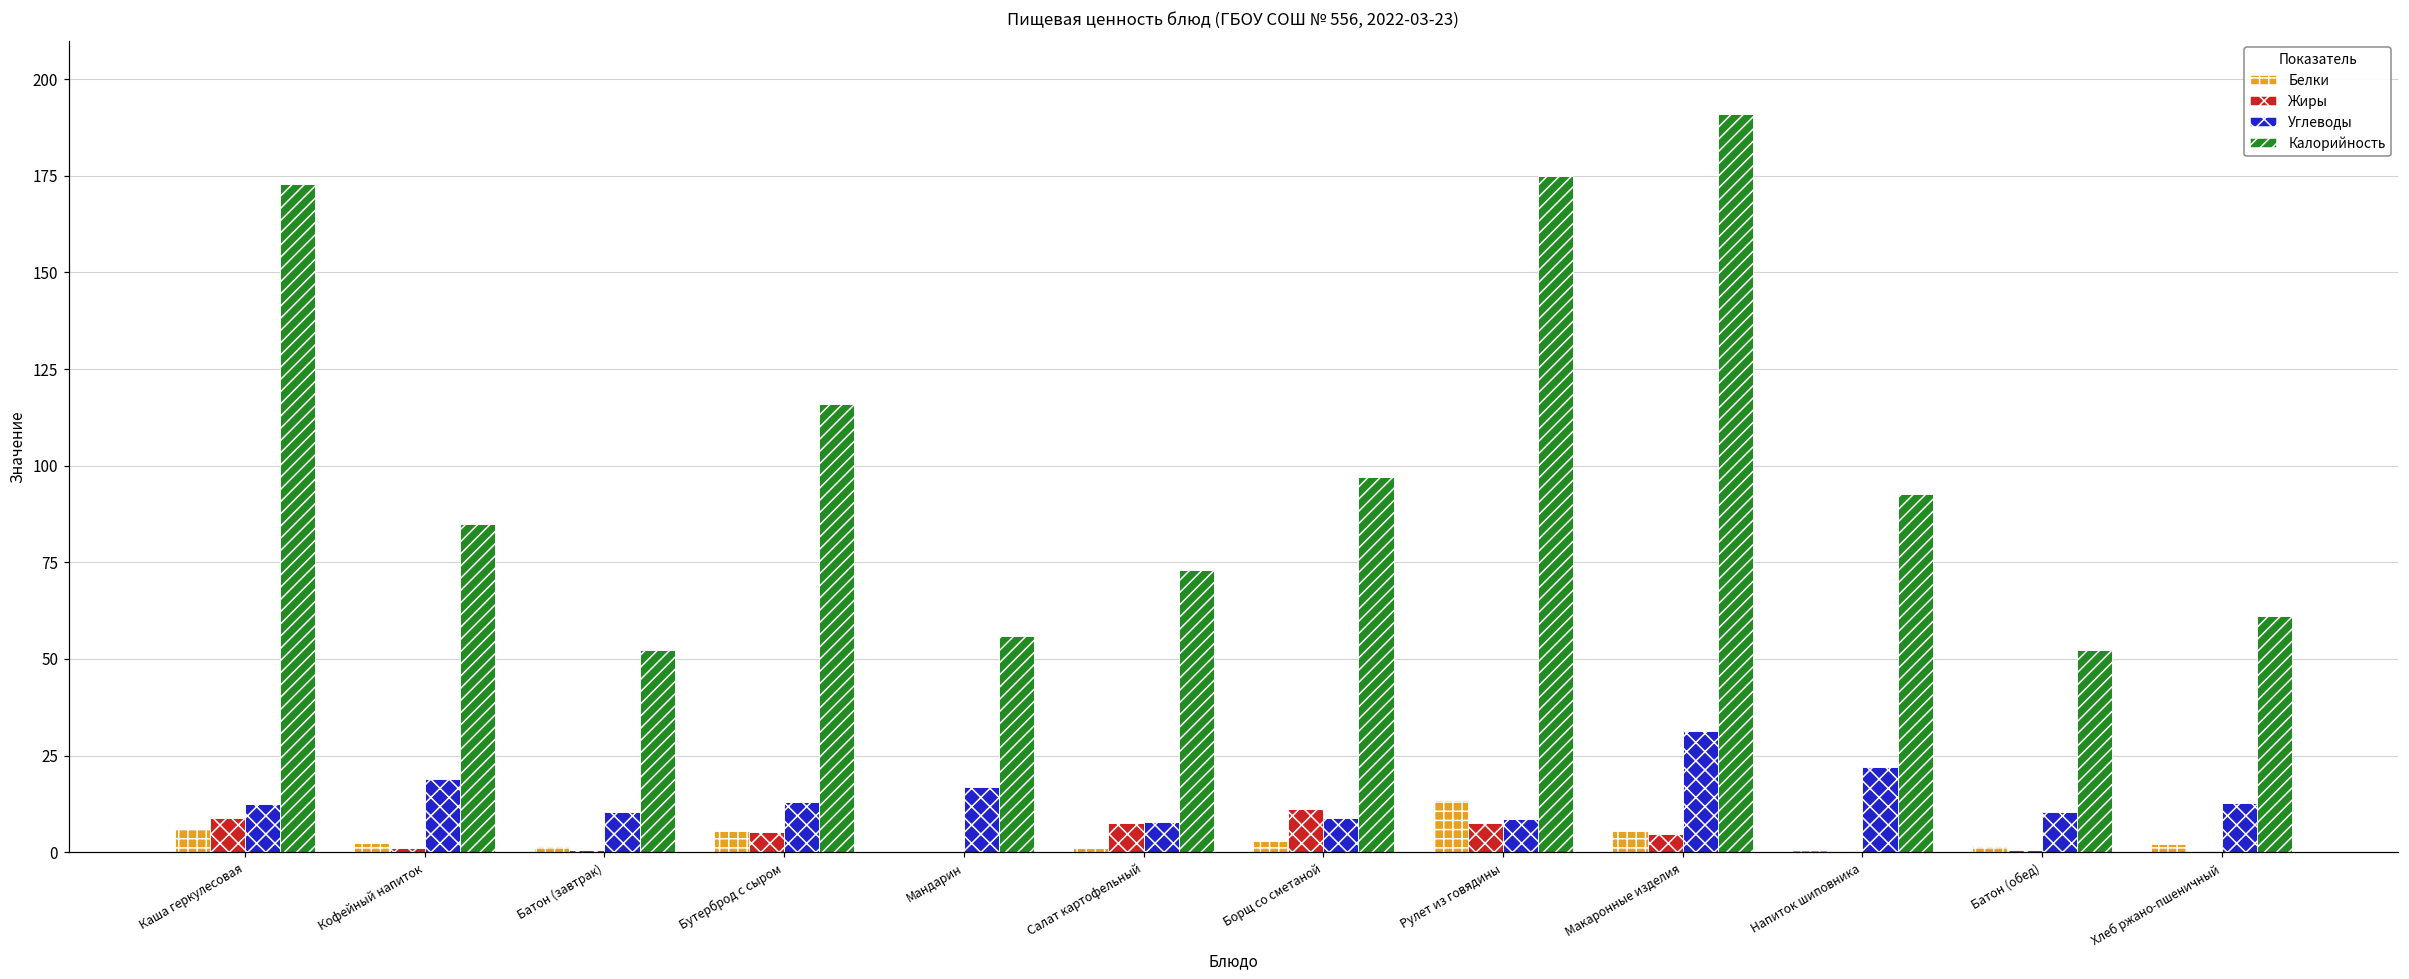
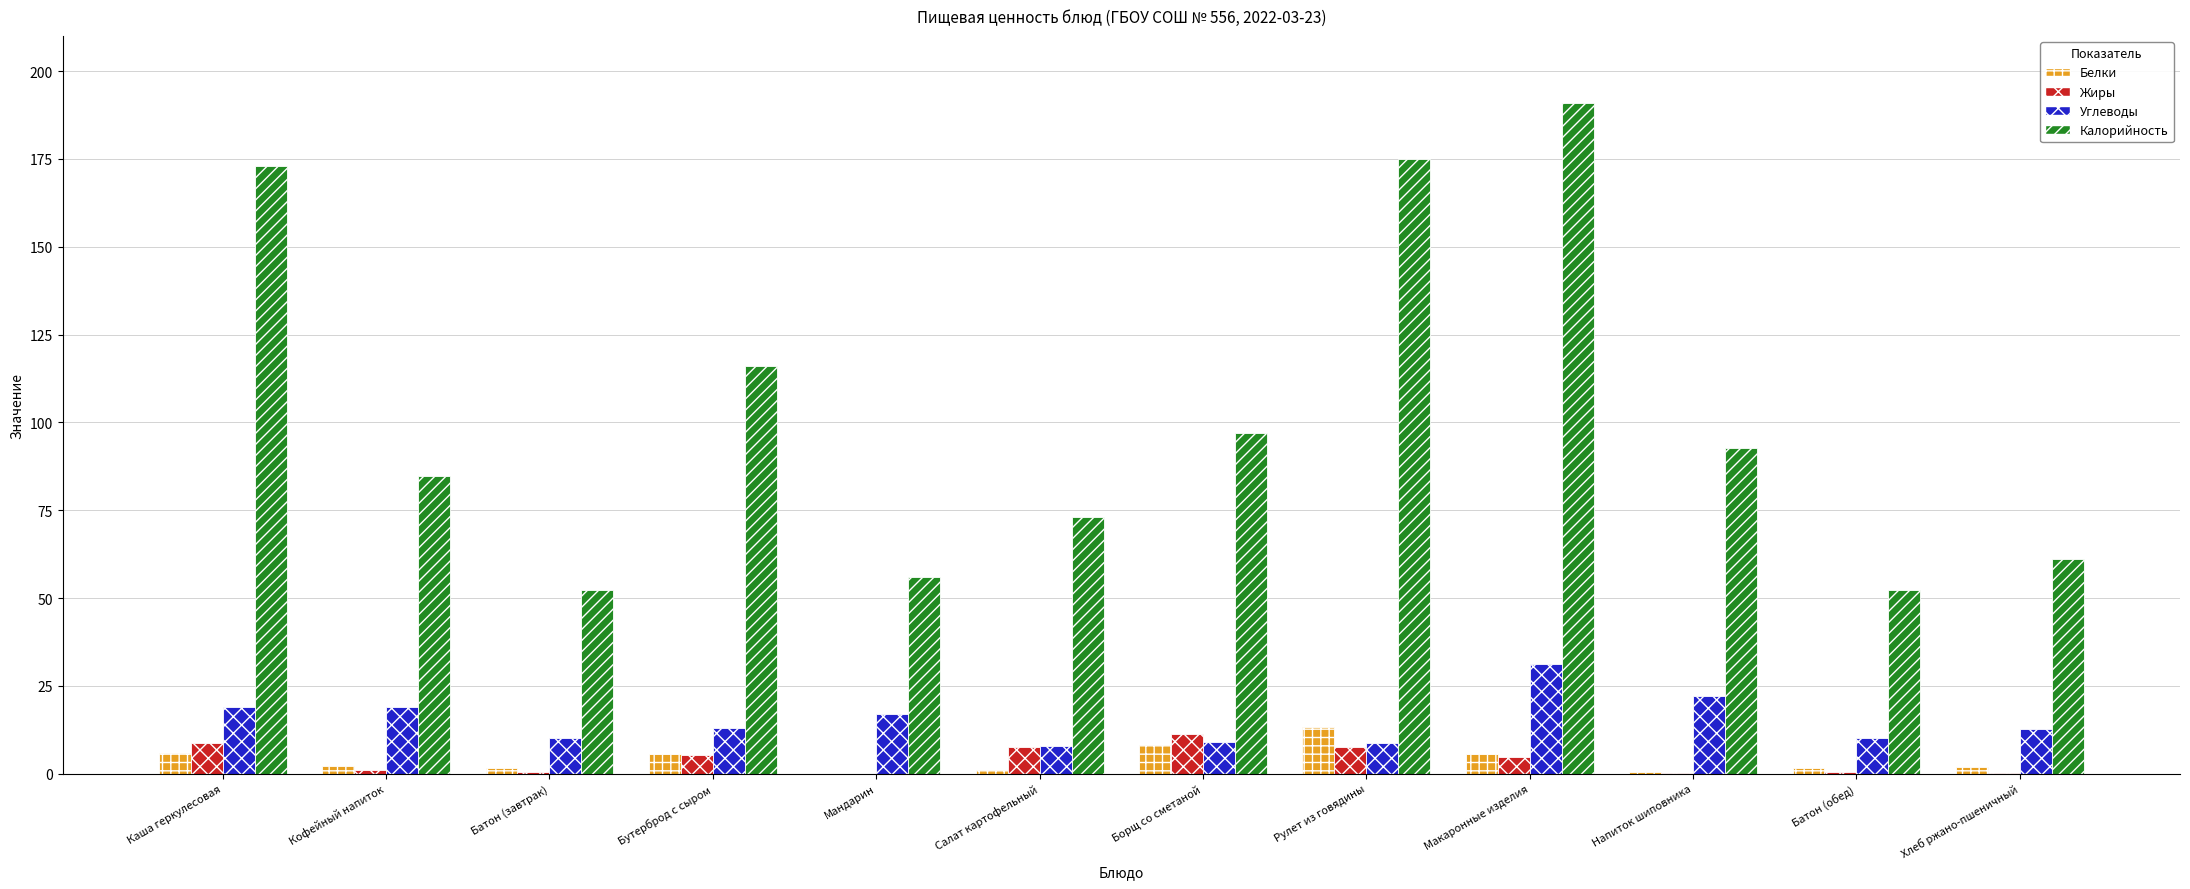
Углеводы, Каша геркулесовая: 13 -> 19
Белки, Борщ со сметаной: 3 -> 8
